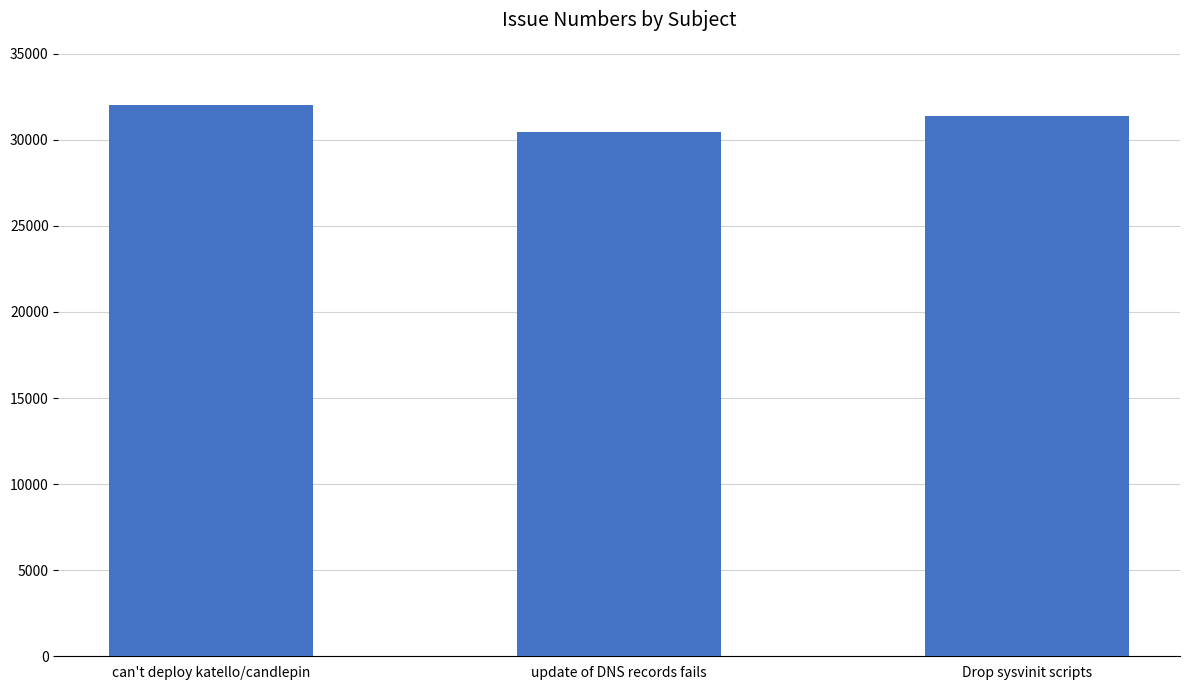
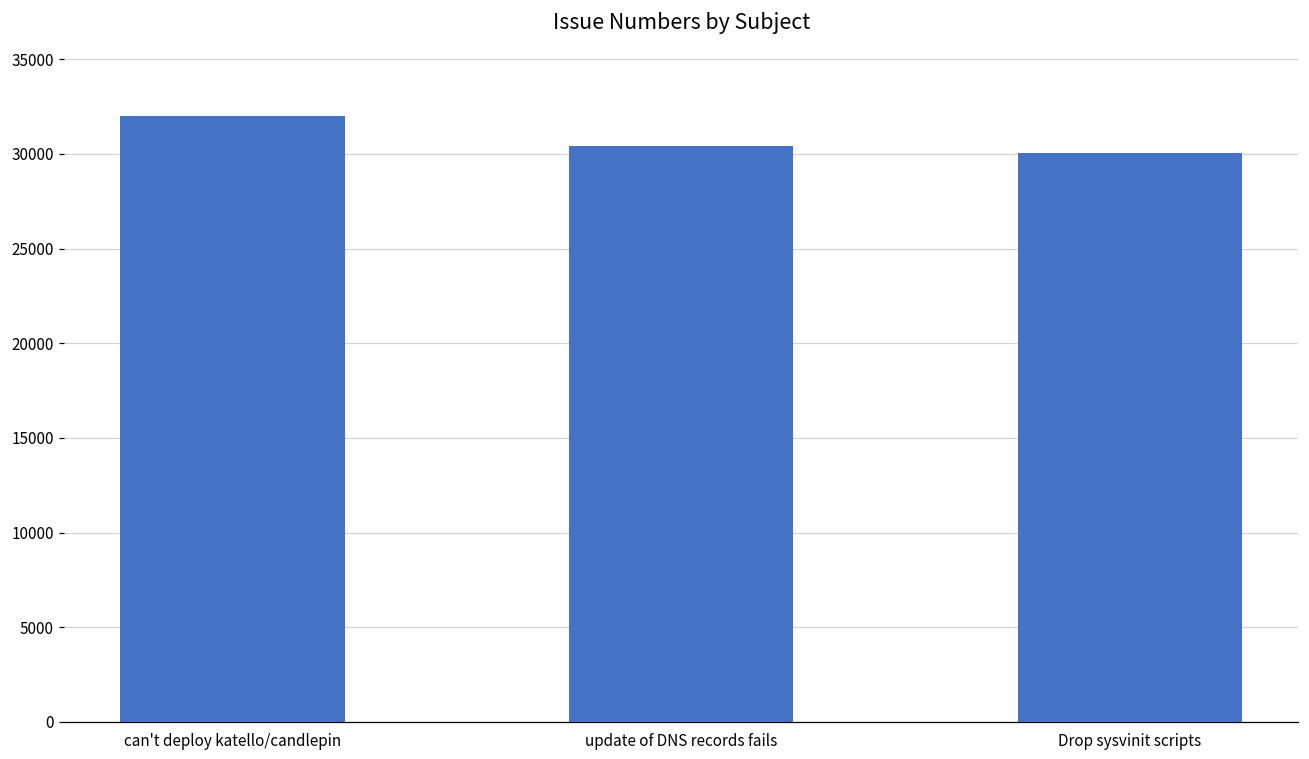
Drop sysvinit scripts: 31400 -> 30000
